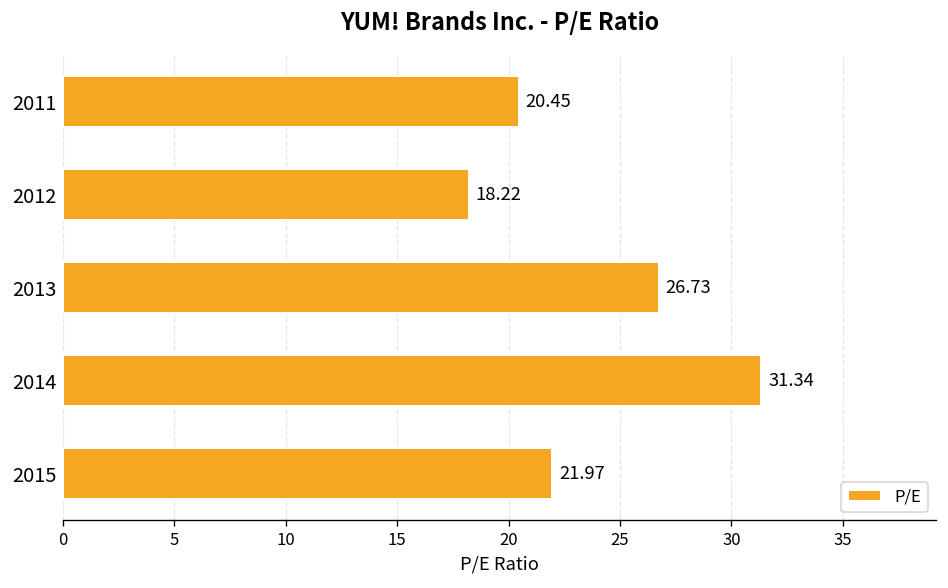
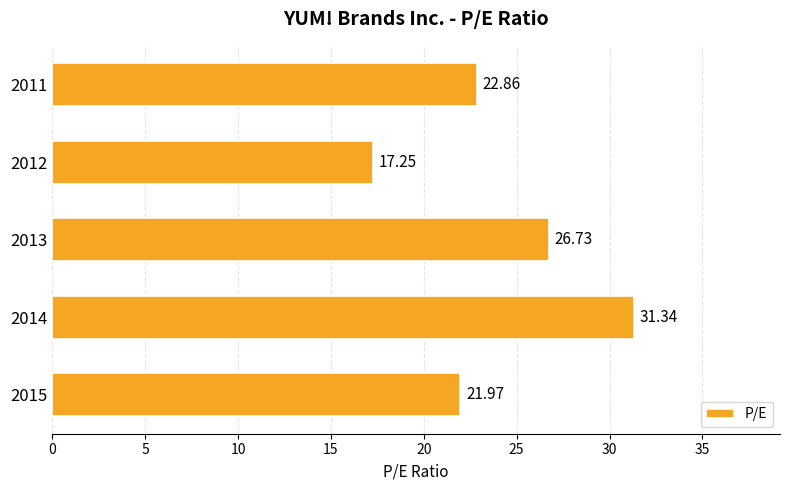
2011: 20.45 -> 22.86
2012: 18.22 -> 17.25
